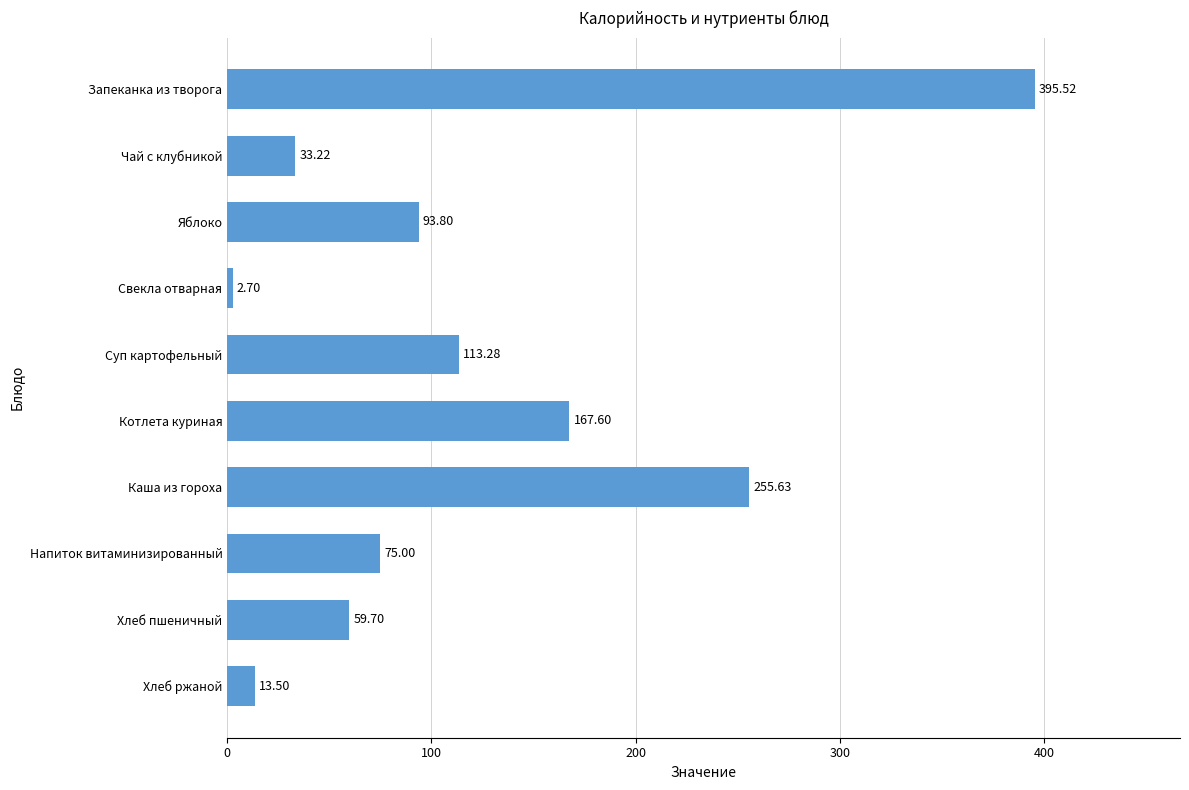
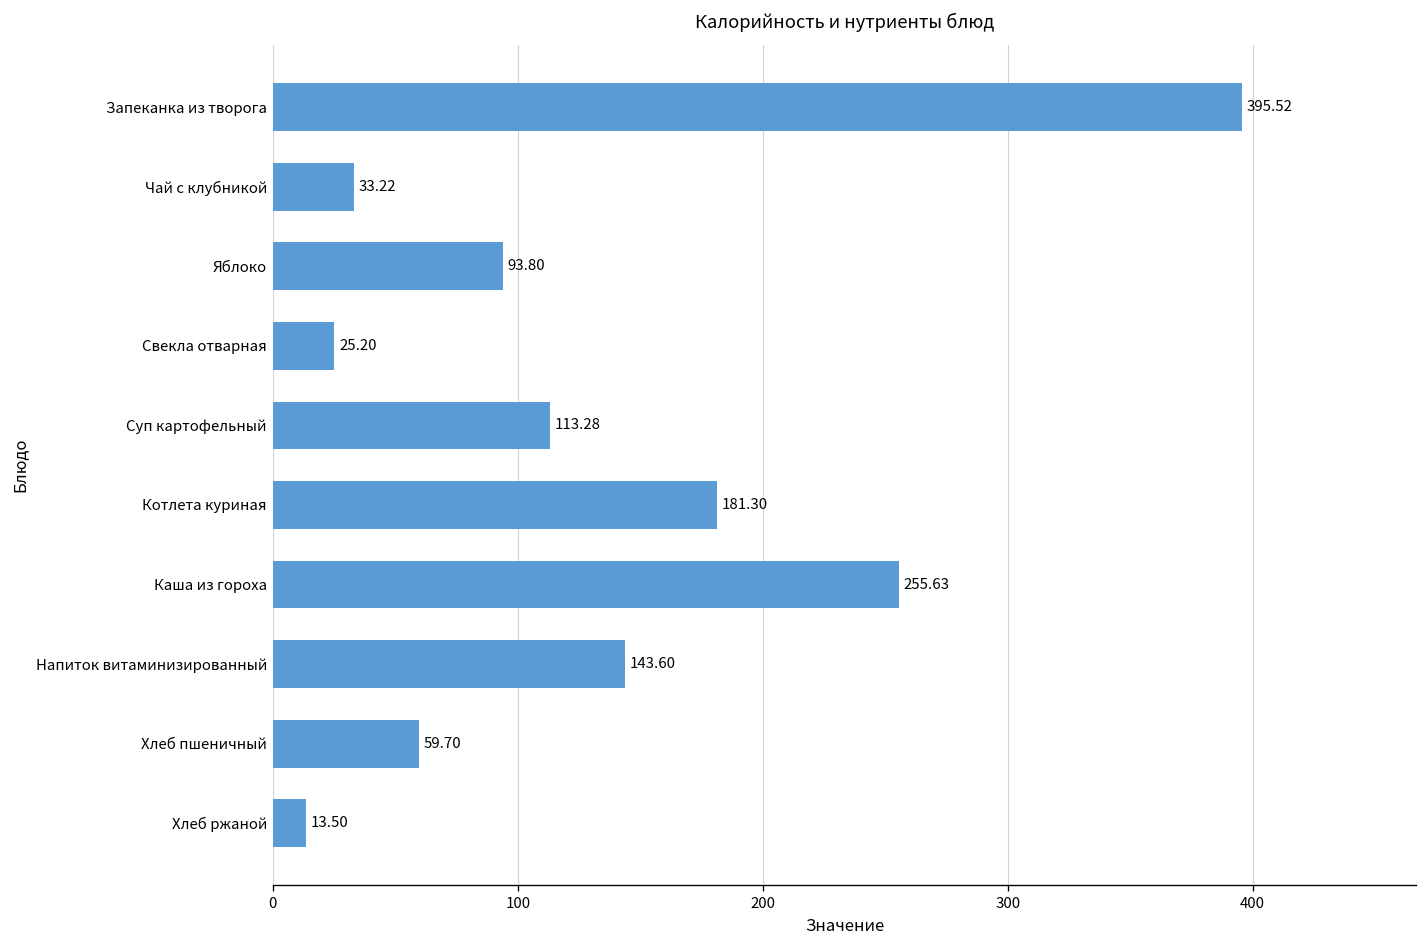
Свекла отварная: 2.70 -> 25.20
Котлета куриная: 167.60 -> 181.30
Напиток витаминизированный: 75.00 -> 143.60
